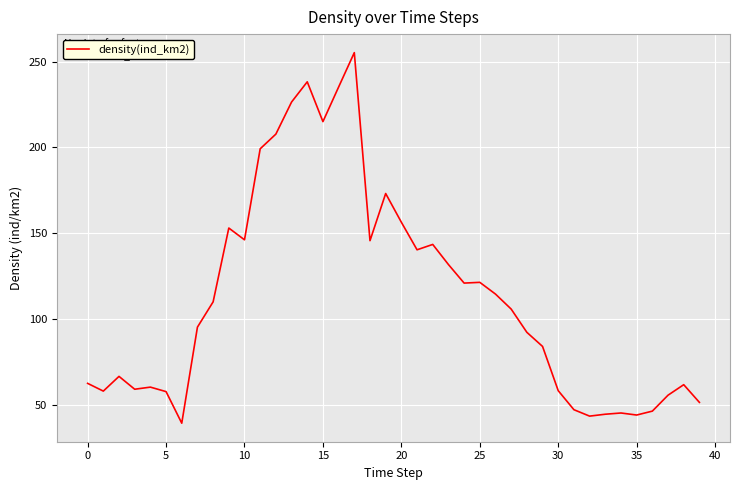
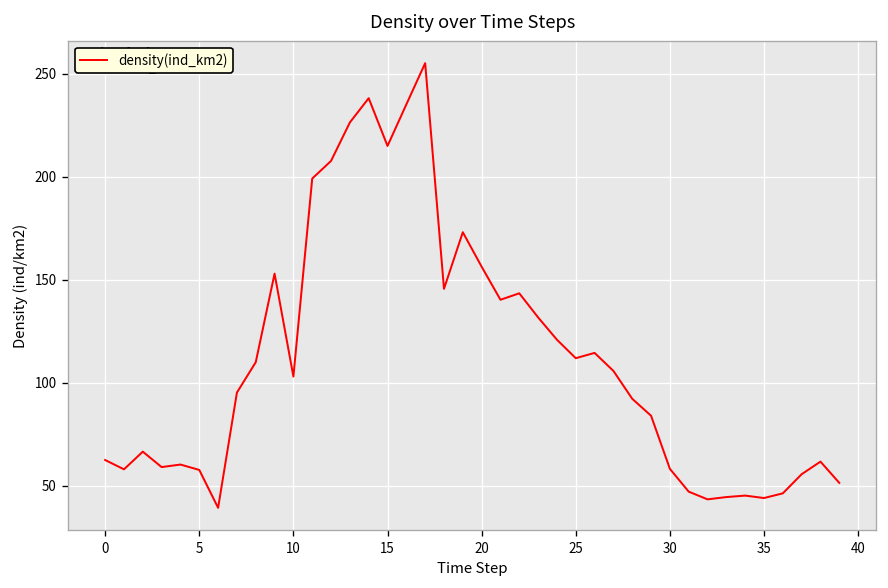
10: 146 -> 103
25: 121 -> 112
